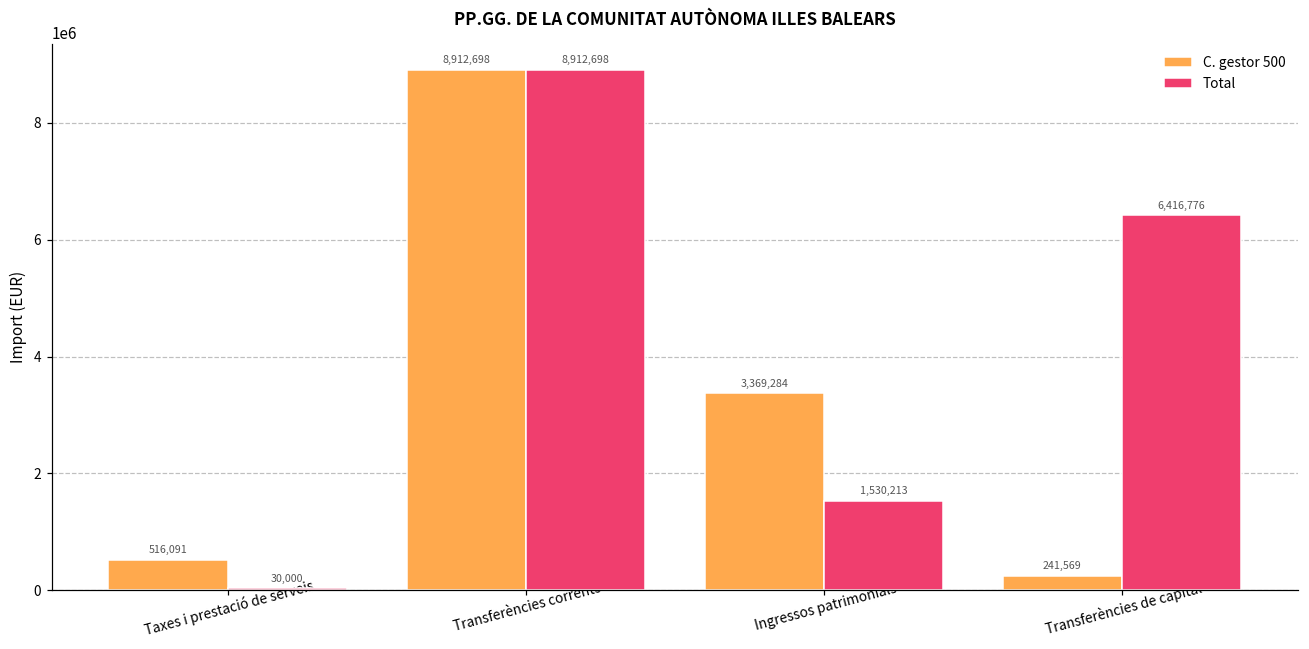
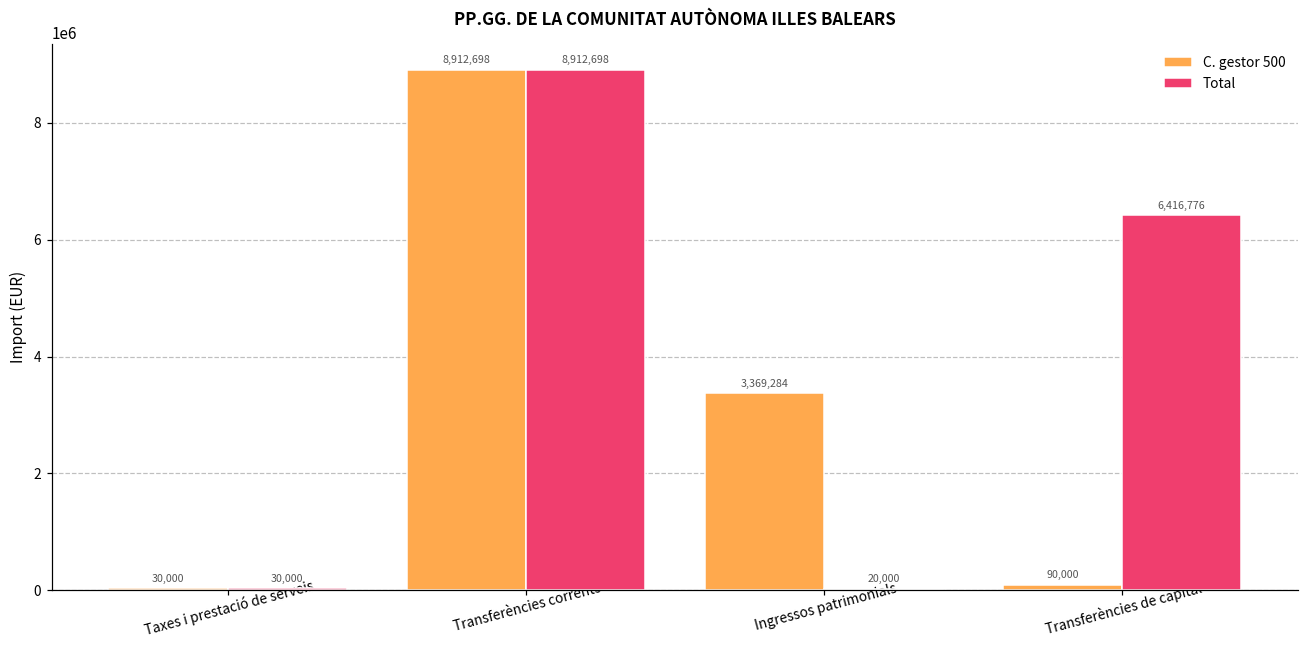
C. gestor 500, Taxes i prestació de serveis: 516,091 -> 30,000
Total, Ingressos patrimonials: 1,530,213 -> 20,000
C. gestor 500, Transferències de capital: 241,569 -> 90,000
